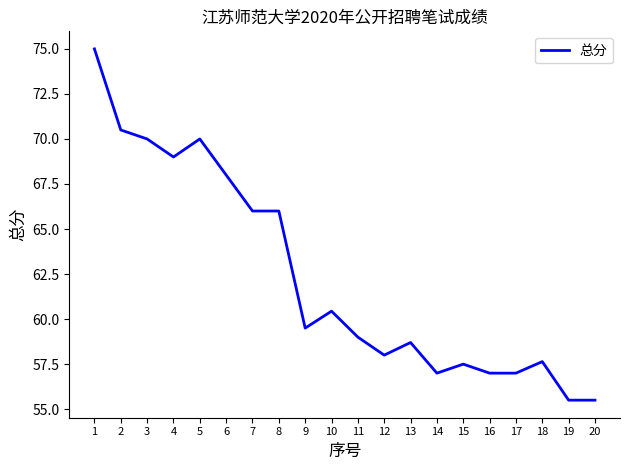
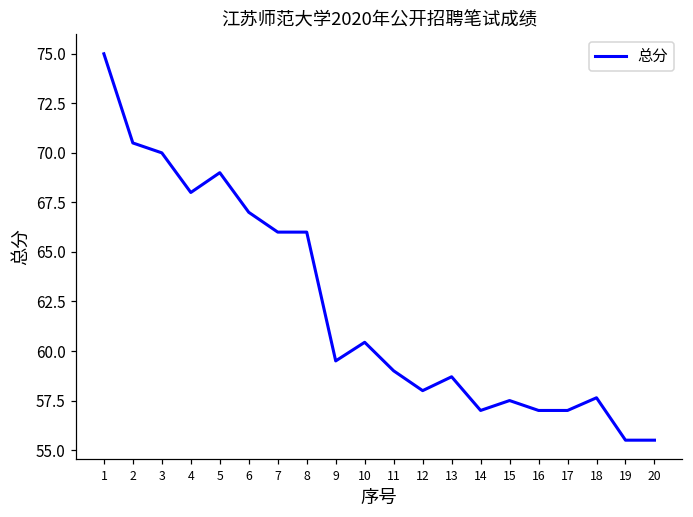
4: 69 -> 68
5: 70 -> 69
6: 68 -> 67
